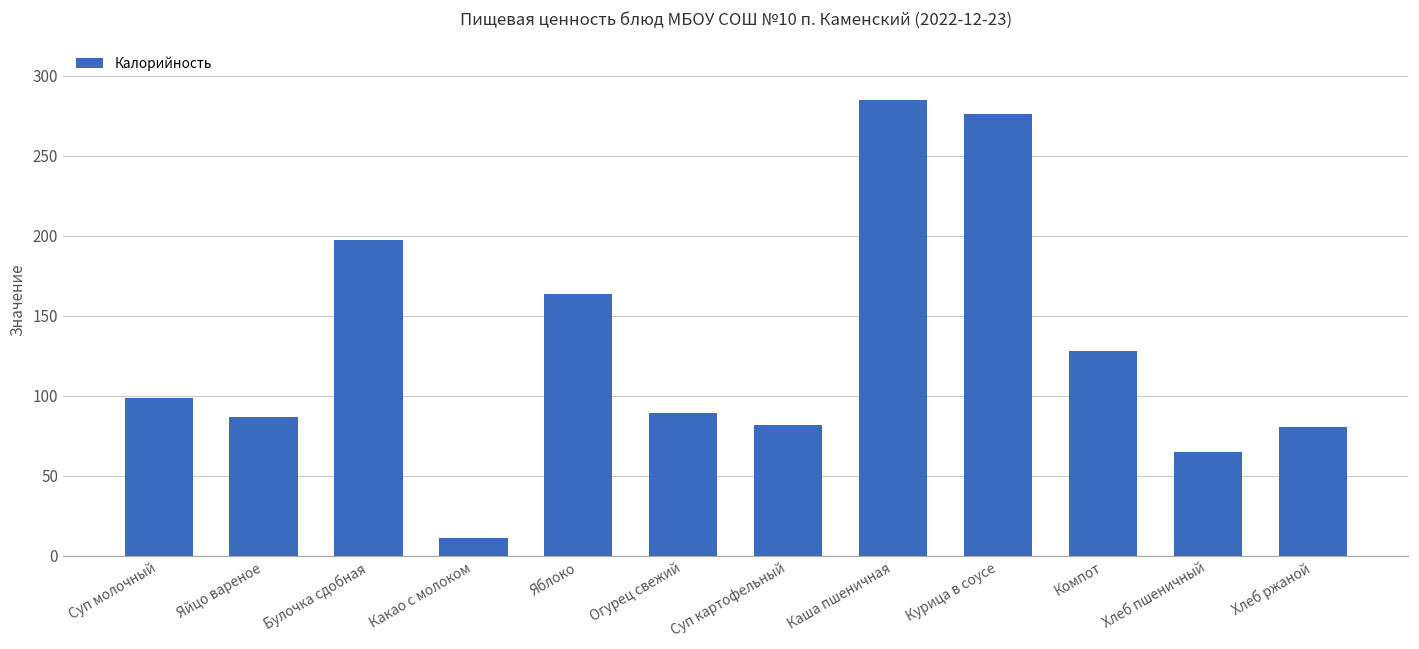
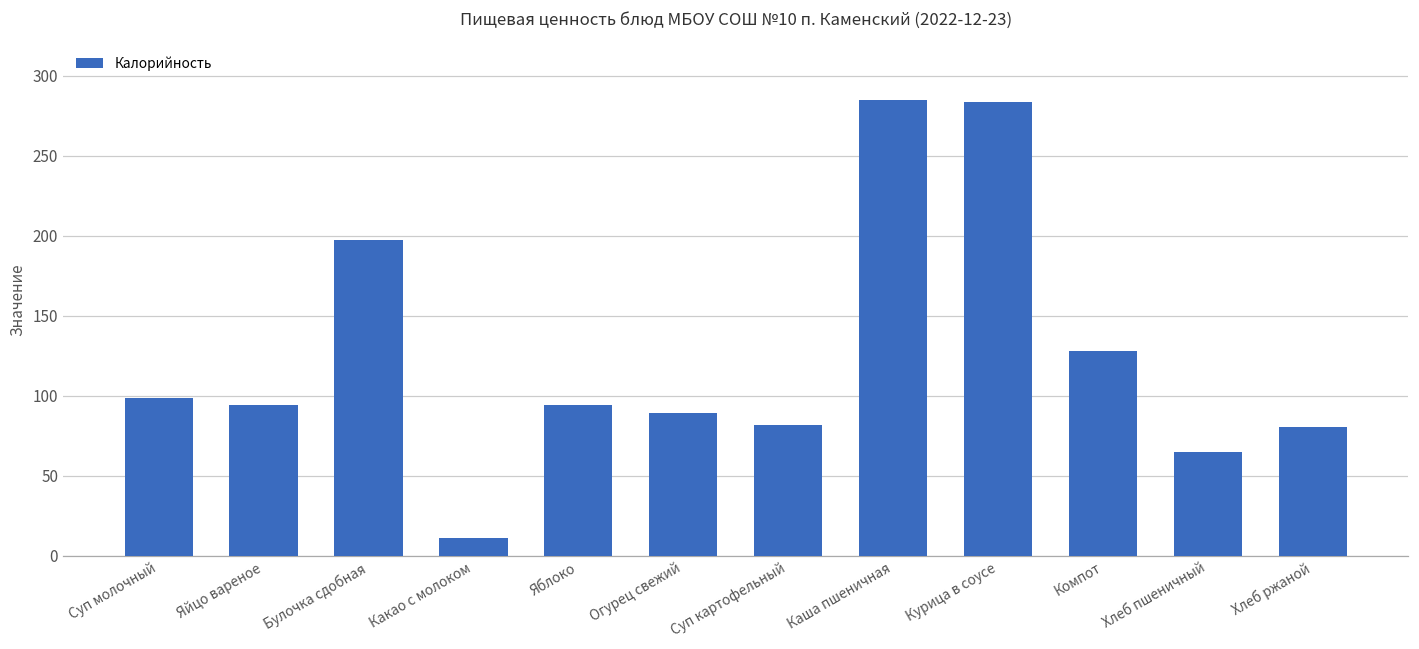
Яйцо вареное: 87 -> 94
Яблоко: 163 -> 94
Курица в соусе: 276 -> 284
